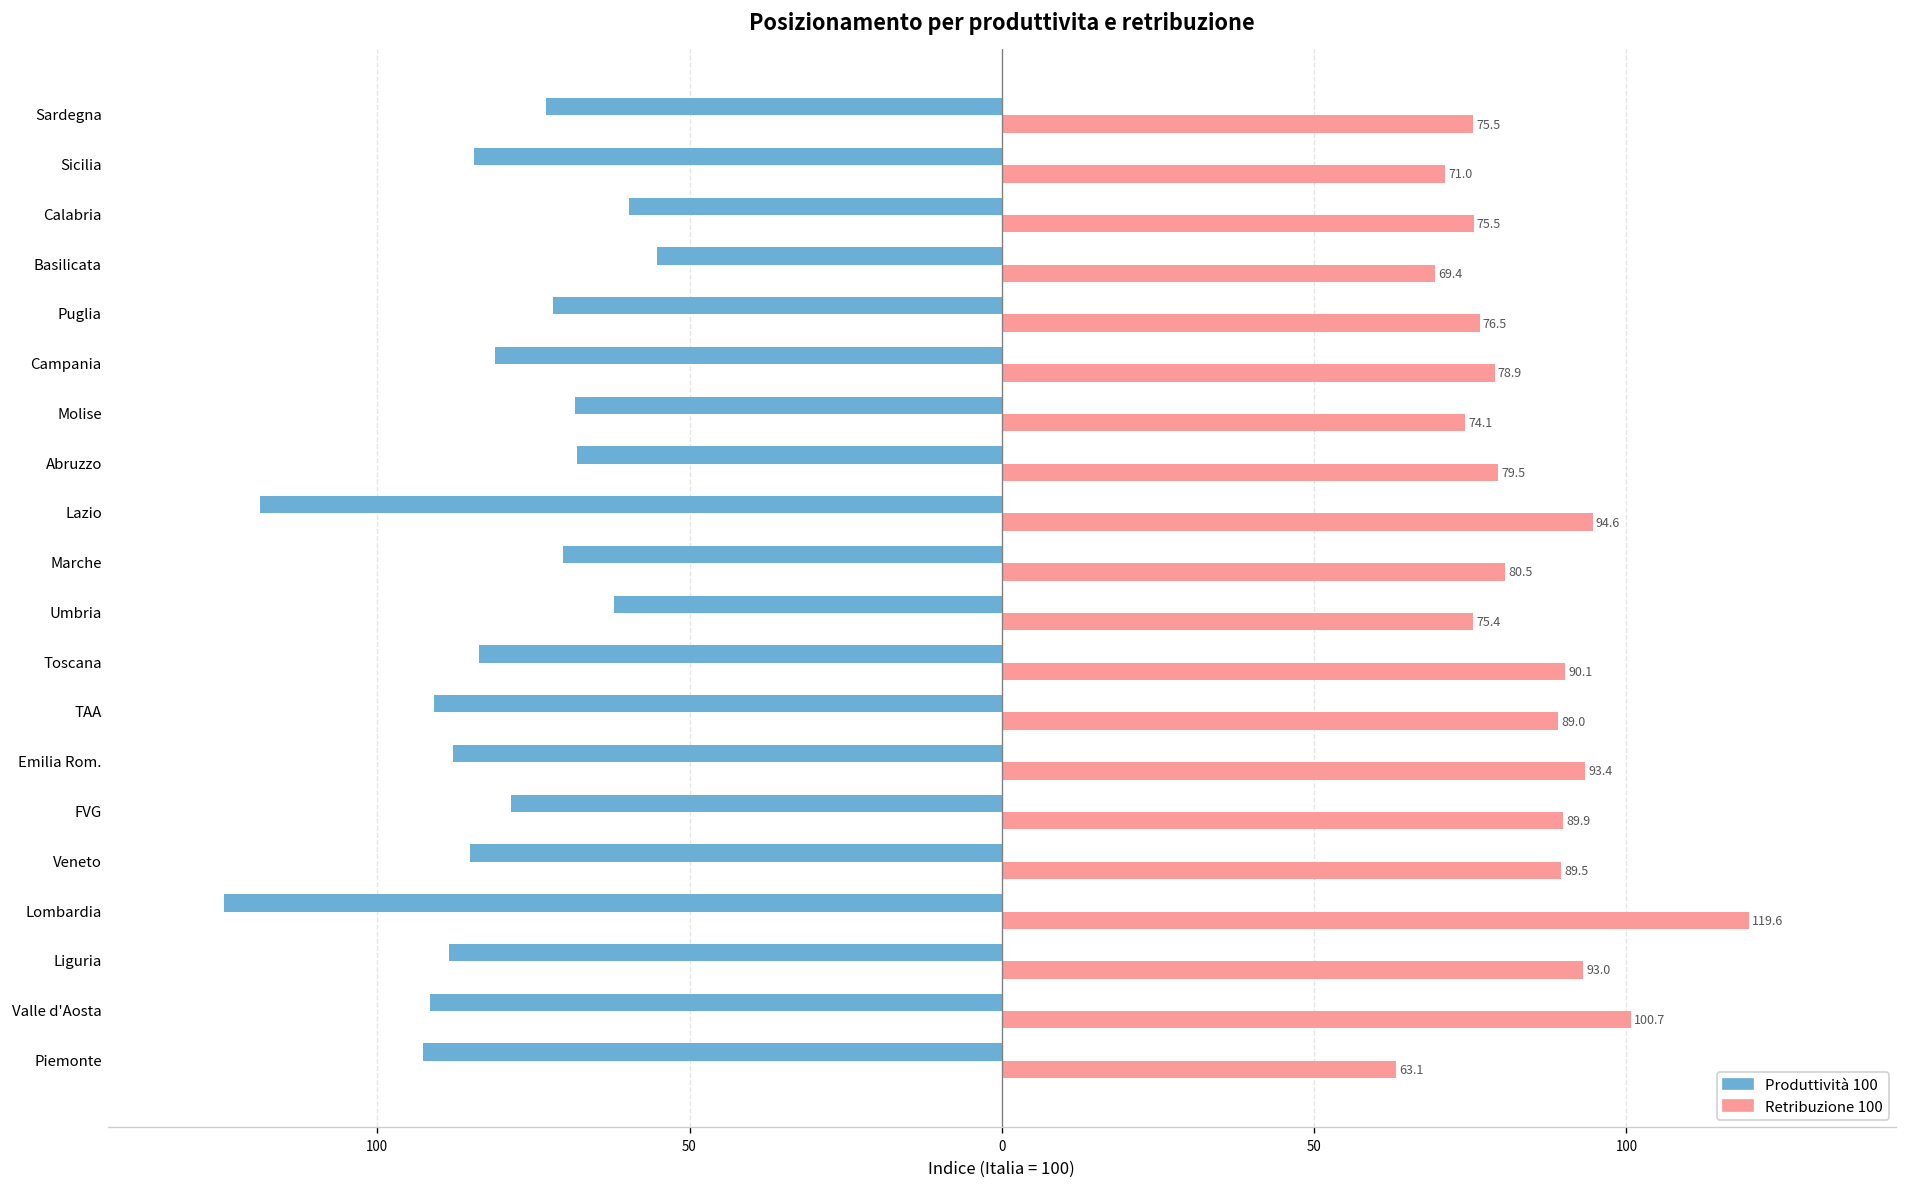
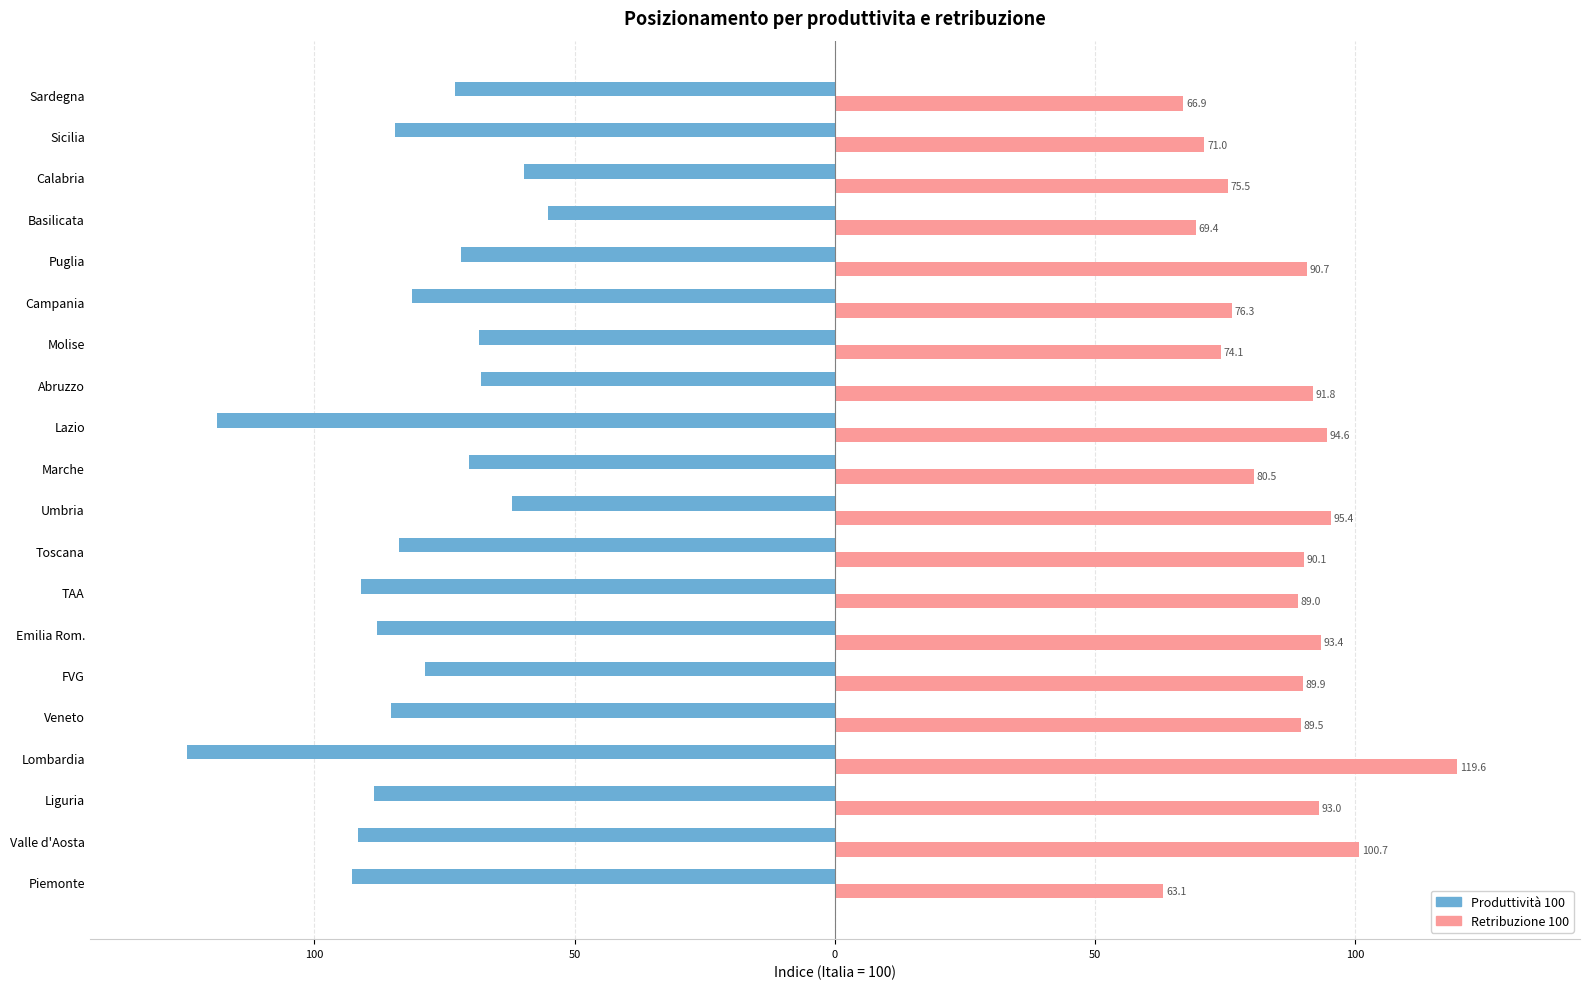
Retribuzione 100, Sardegna: 75.5 -> 66.9
Retribuzione 100, Puglia: 76.5 -> 90.7
Retribuzione 100, Campania: 78.9 -> 76.3
Retribuzione 100, Abruzzo: 79.5 -> 91.8
Retribuzione 100, Umbria: 75.4 -> 95.4
